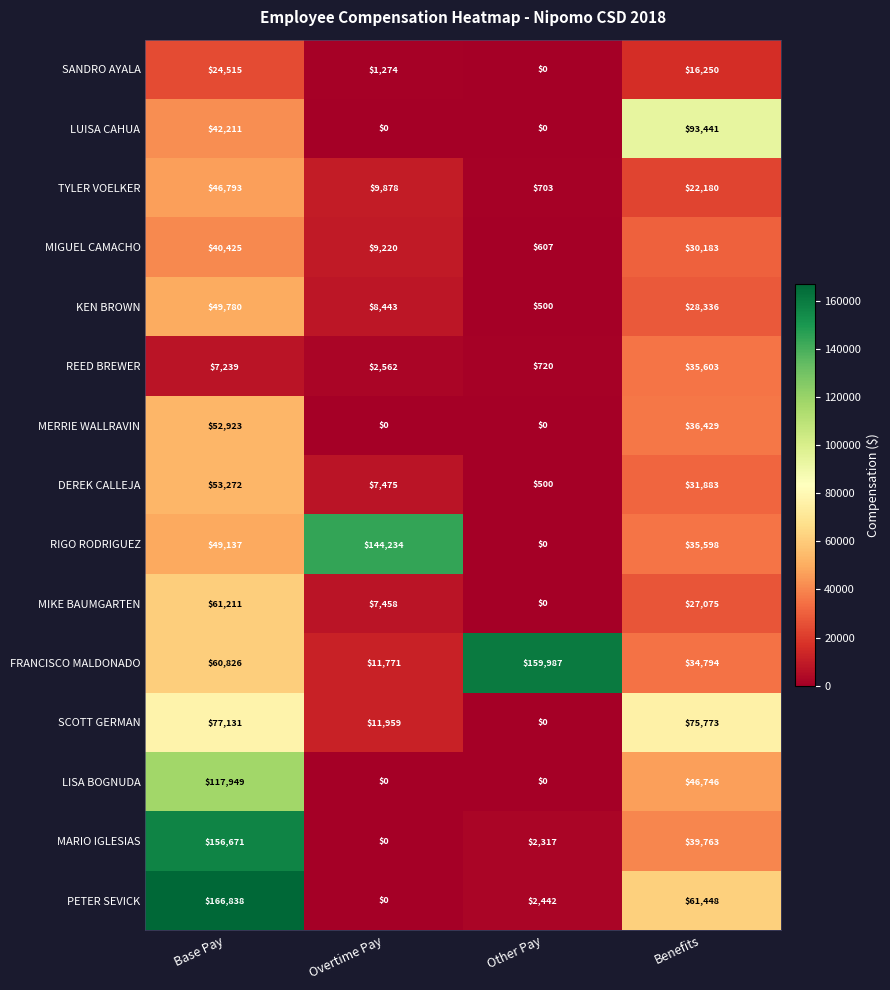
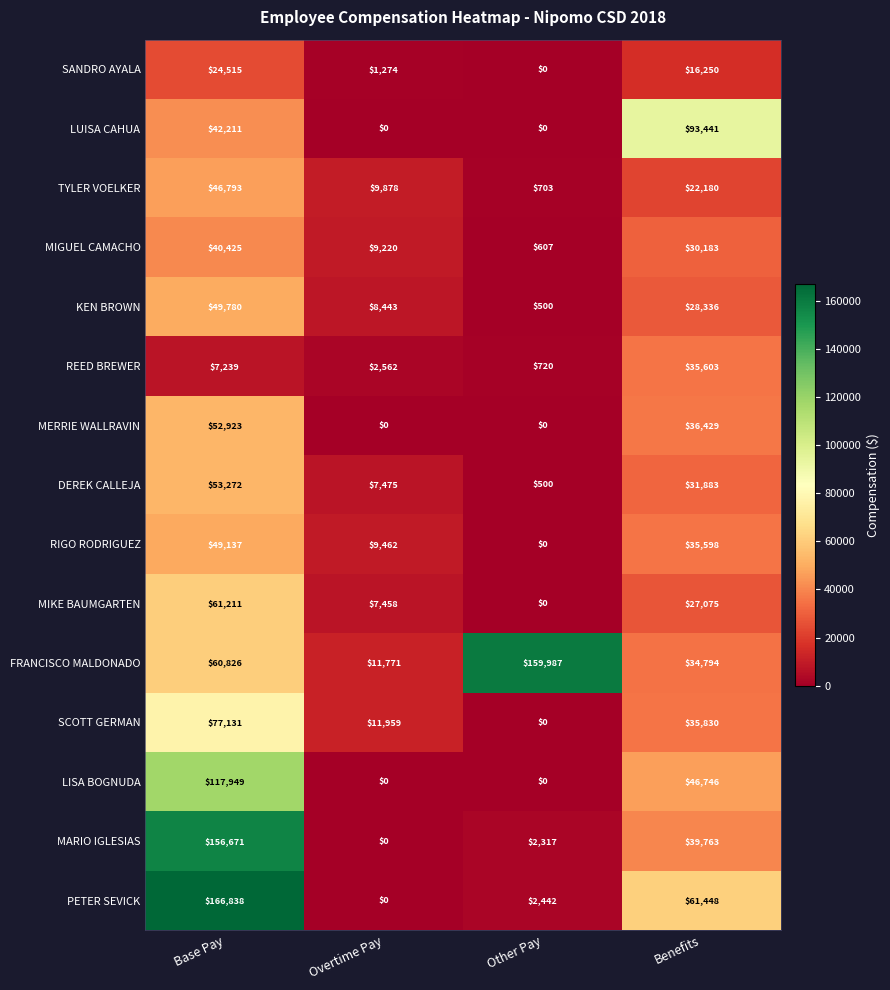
RIGO RODRIGUEZ, Overtime Pay: $144,234 -> $9,462
SCOTT GERMAN, Benefits: $75,773 -> $35,830
